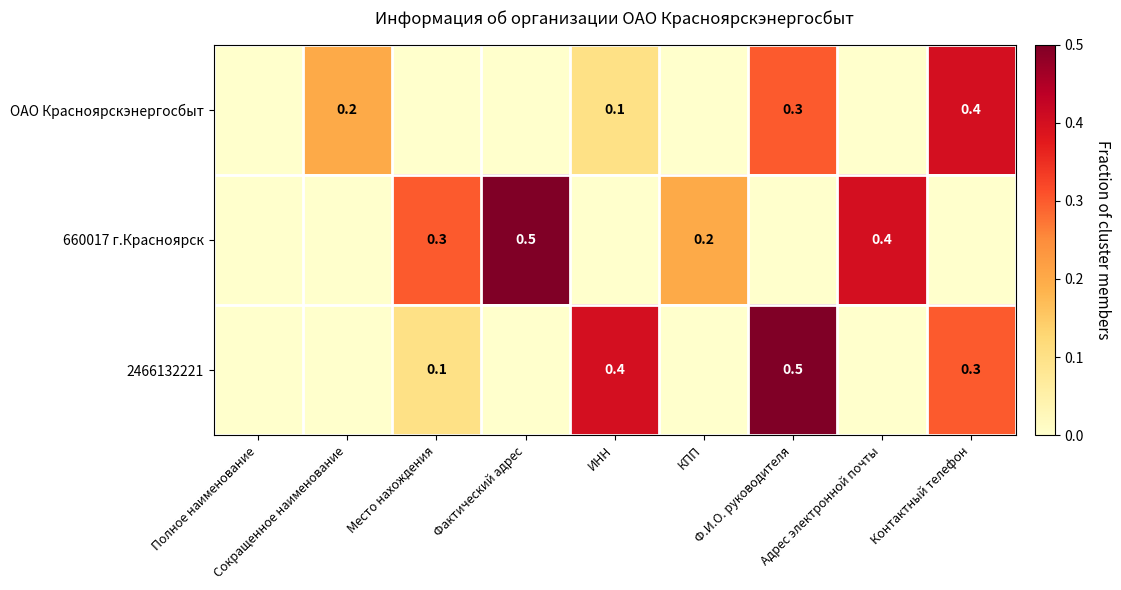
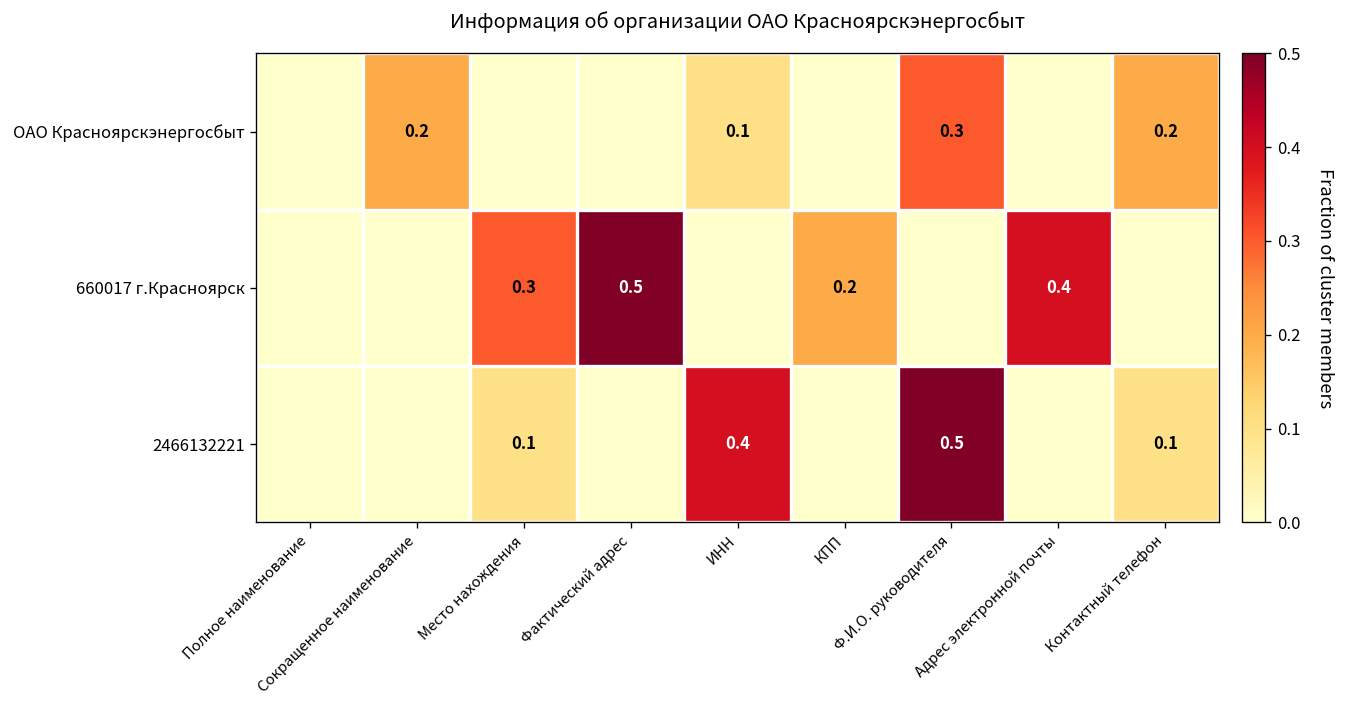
ОАО Красноярскэнергосбыт, Контактный телефон: 0.4 -> 0.2
2466132221, Контактный телефон: 0.3 -> 0.1
